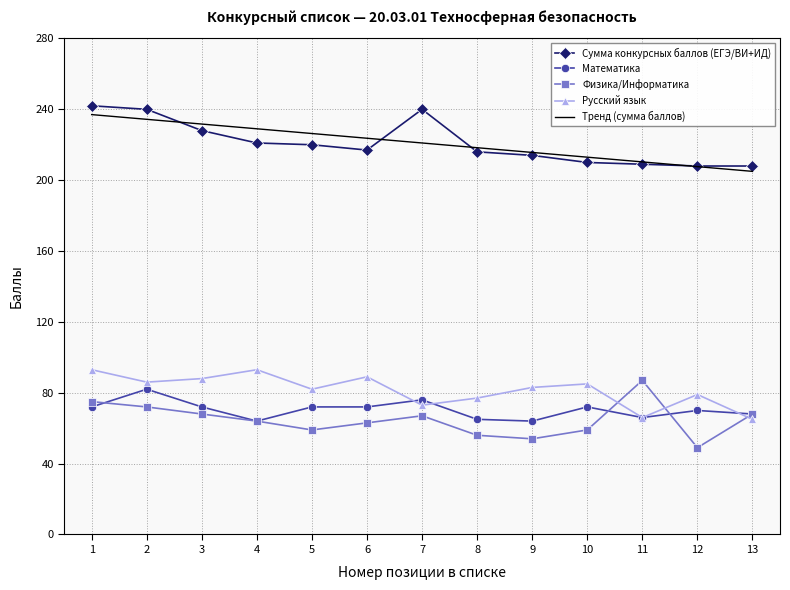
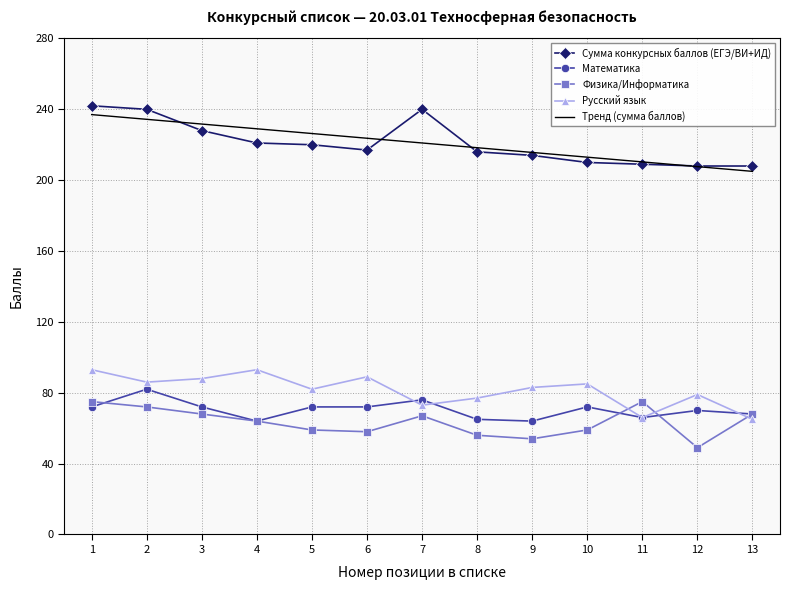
Физика/Информатика, 6: 63 -> 58
Физика/Информатика, 11: 87 -> 75
